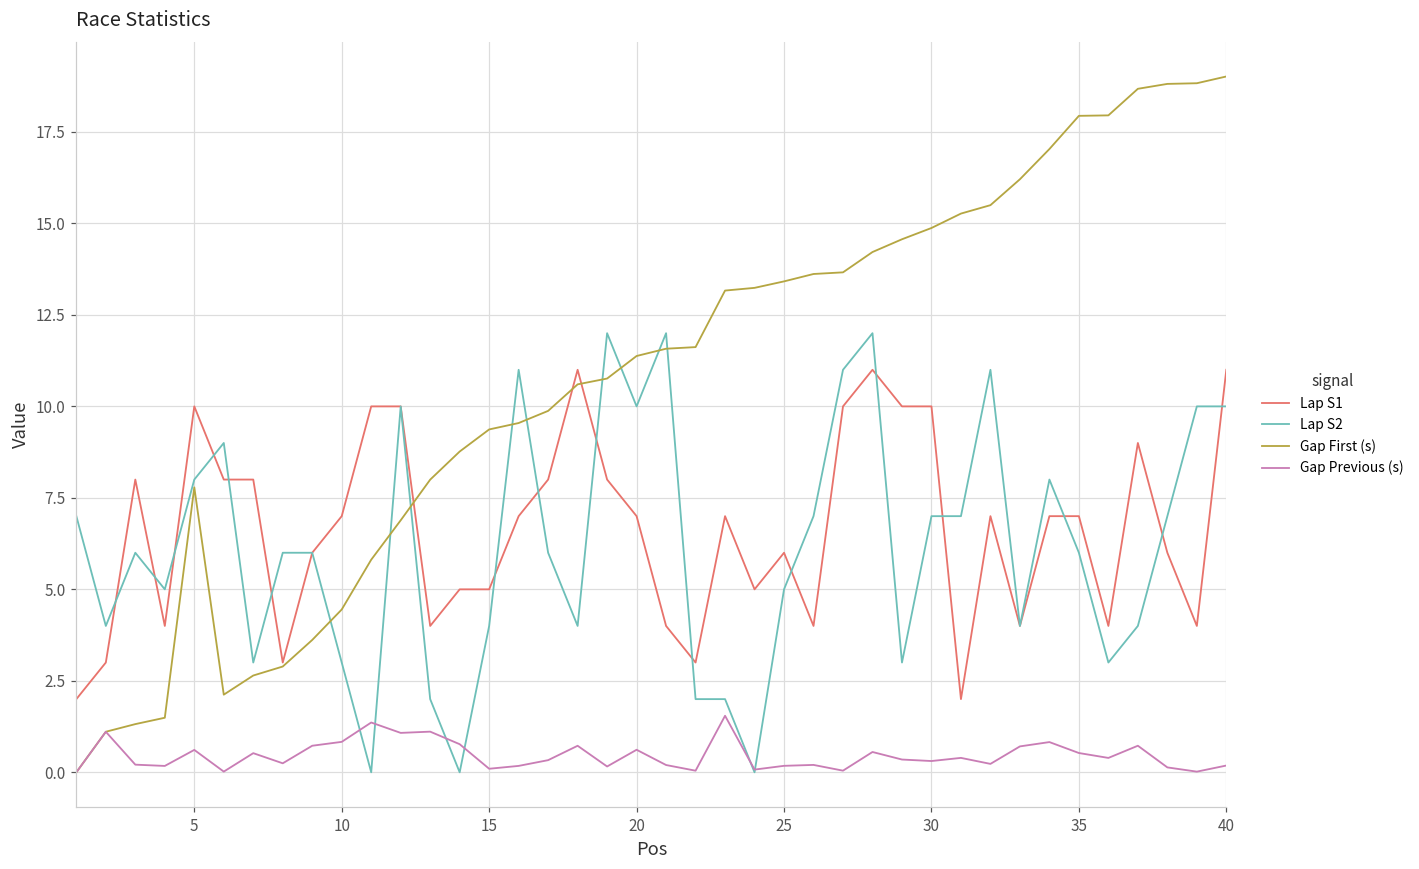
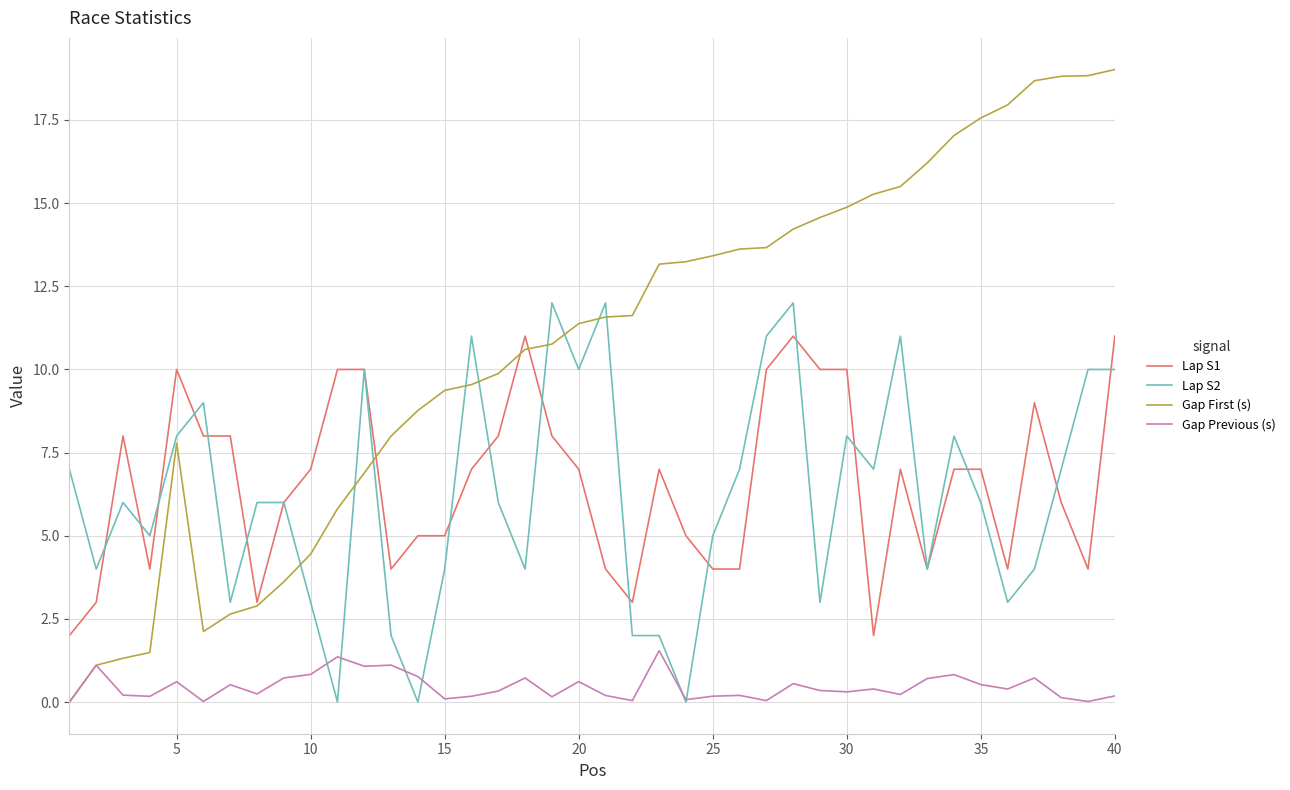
Lap S1, 25: 6 -> 4
Lap S2, 30: 7 -> 8
Gap First (s), 35: 17.9 -> 17.6
